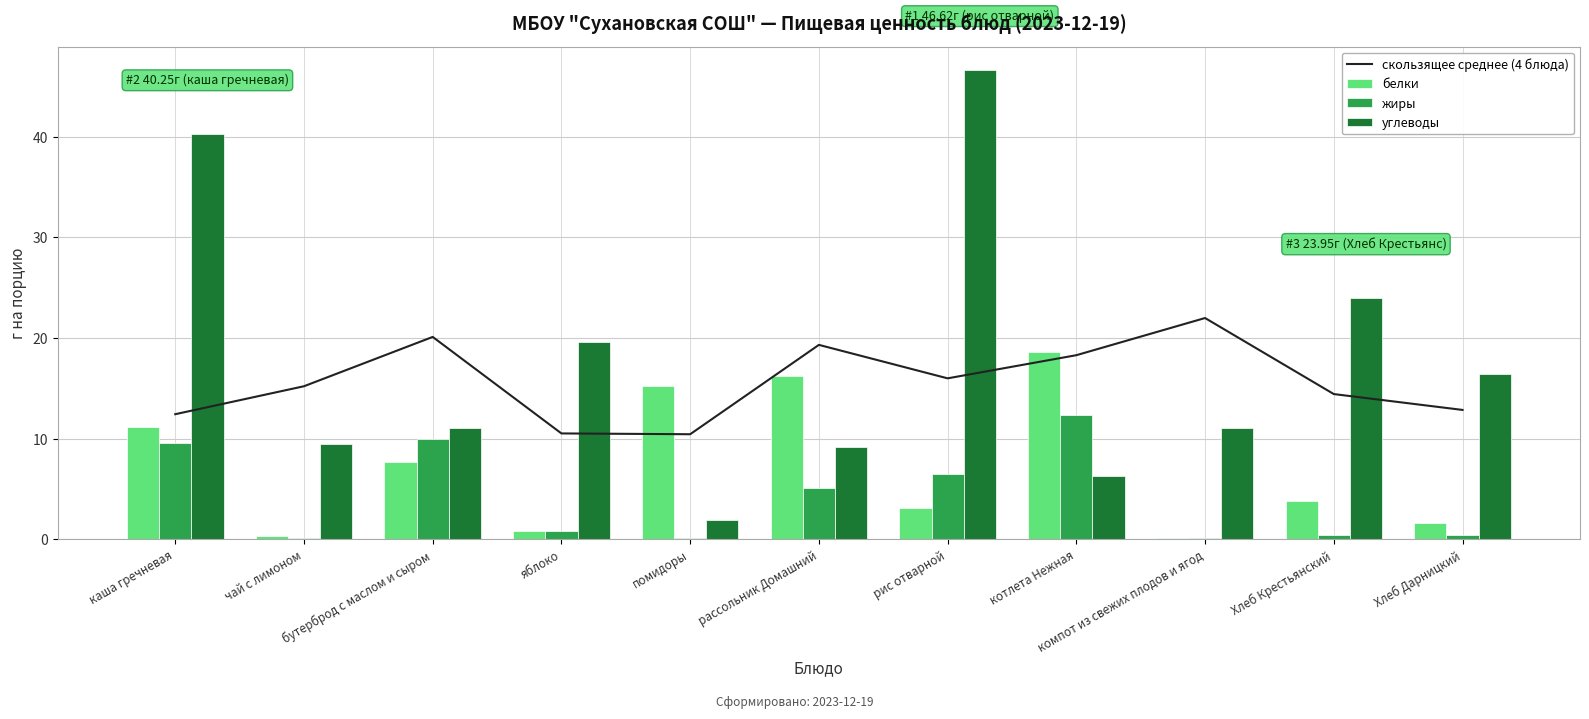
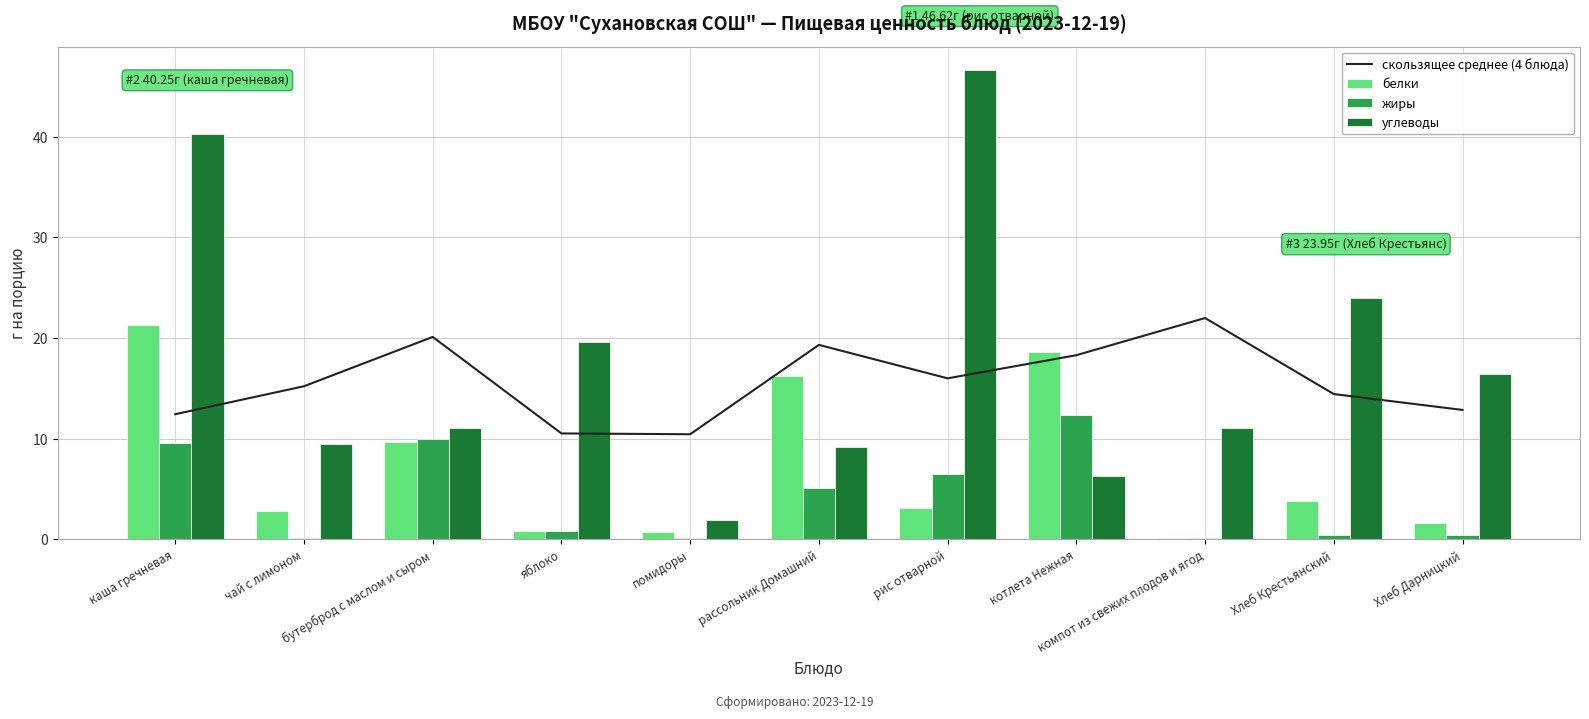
белки, каша гречневая: 11.2 -> 21.3
белки, чай с лимоном: 0.3 -> 2.8
белки, бутерброд с маслом и сыром: 7.7 -> 9.6
белки, помидоры: 15.2 -> 0.7
